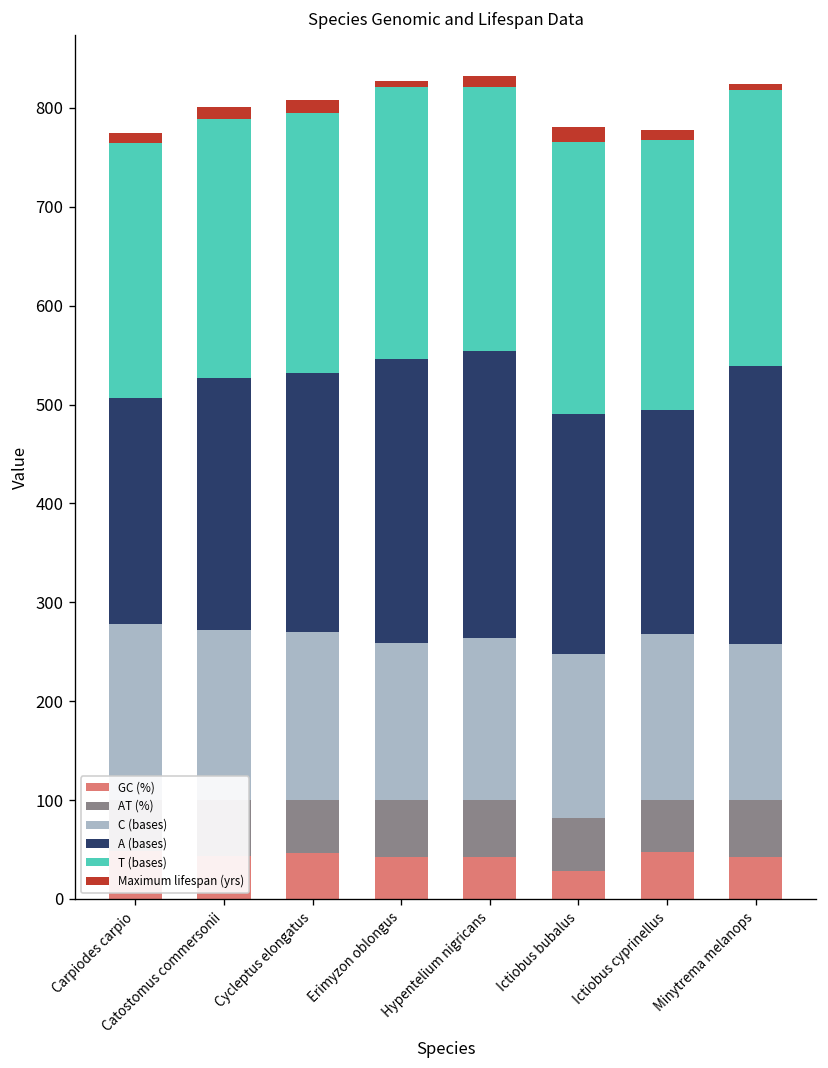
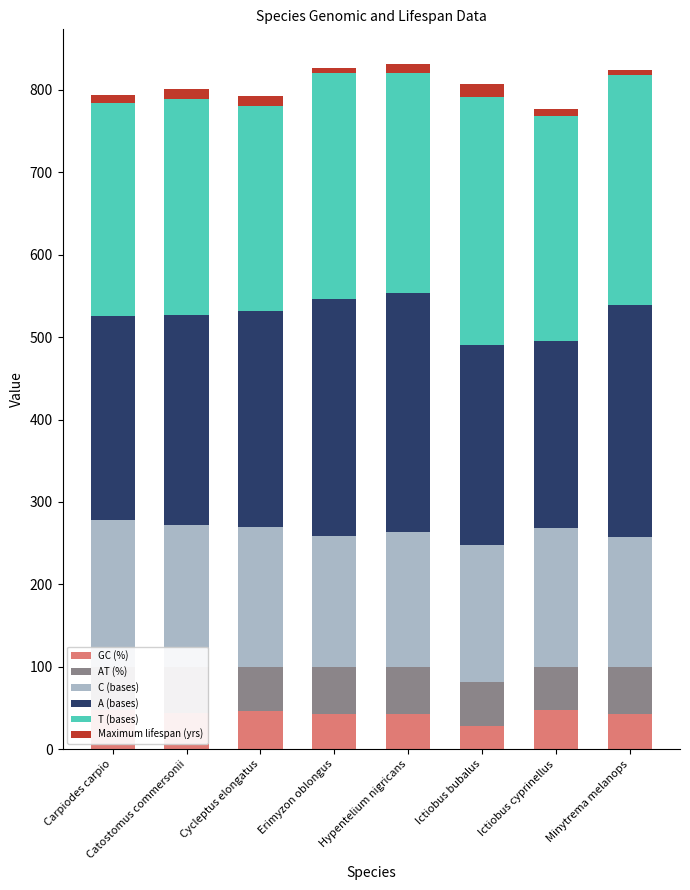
A (bases), Carpiodes carpio: 230 -> 250
T (bases), Cycleptus elongatus: 260 -> 250
T (bases), Ictiobus bubalus: 280 -> 300
